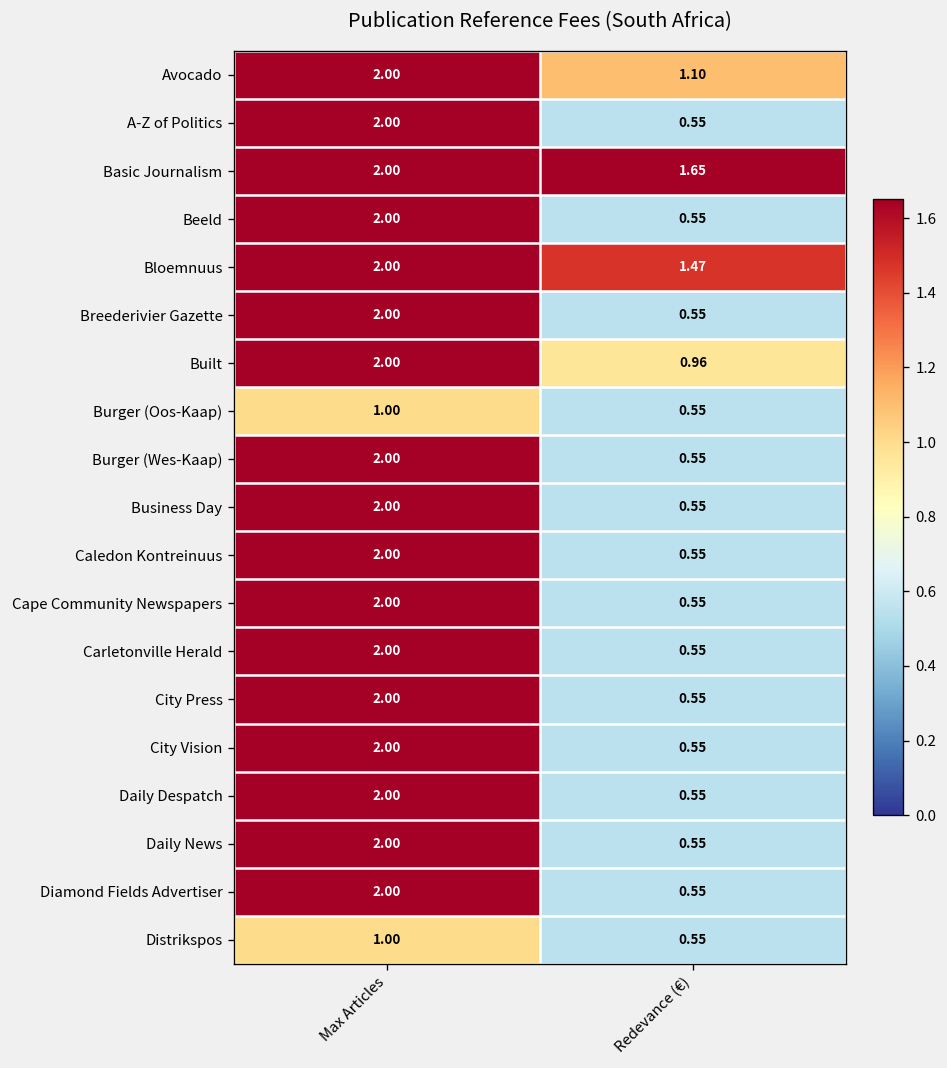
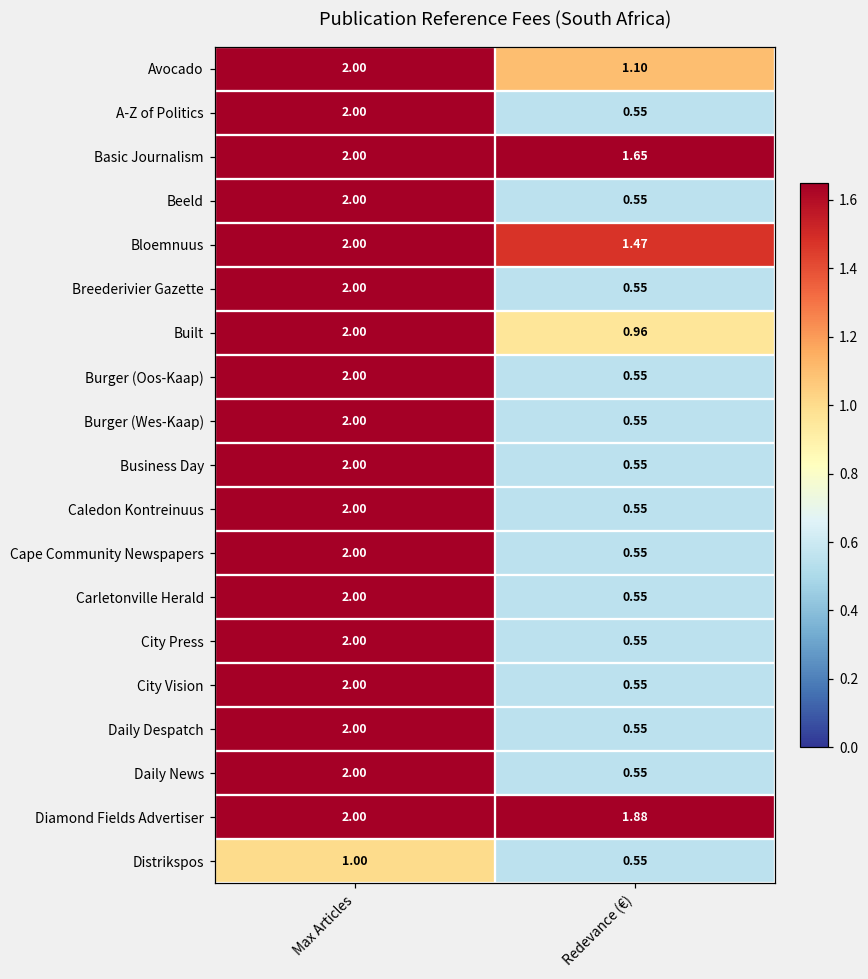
Burger (Oos-Kaap), Max Articles: 1.00 -> 2.00
Diamond Fields Advertiser, Redevance (€): 0.55 -> 1.88
